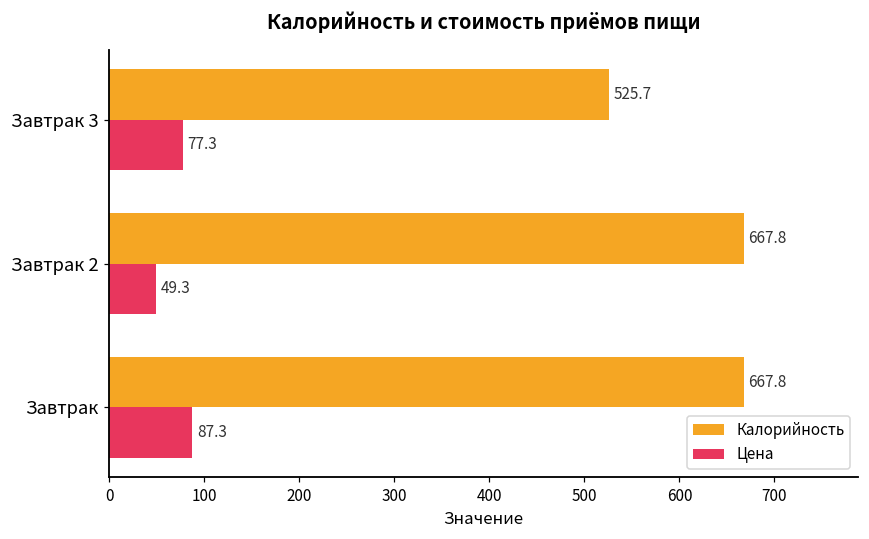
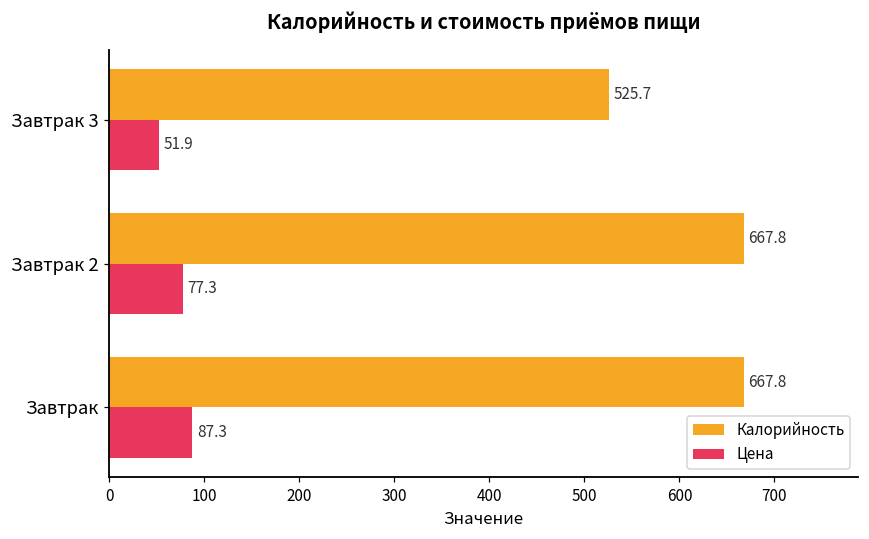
Цена, Завтрак 3: 77.3 -> 51.9
Цена, Завтрак 2: 49.3 -> 77.3
